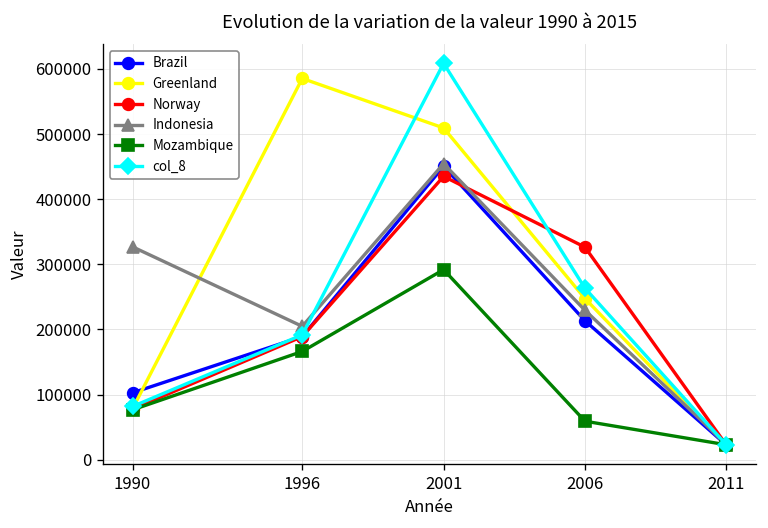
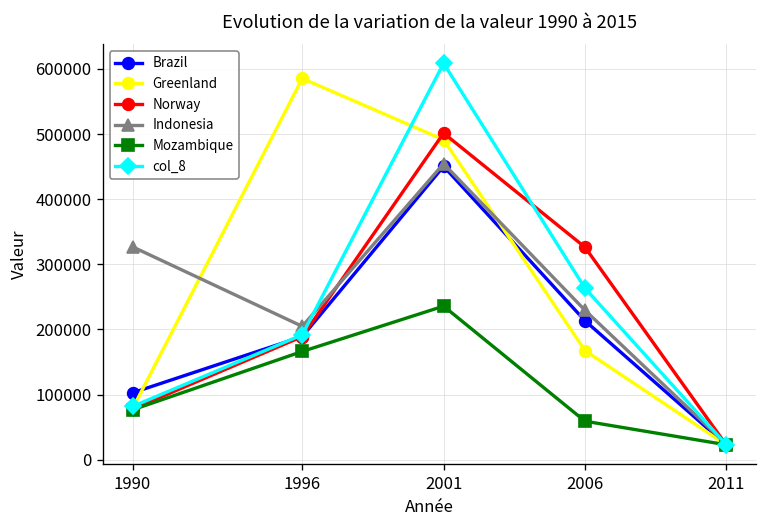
Greenland, 2001: 510000 -> 490000
Norway, 2001: 440000 -> 500000
Mozambique, 2001: 290000 -> 240000
Greenland, 2006: 250000 -> 170000
